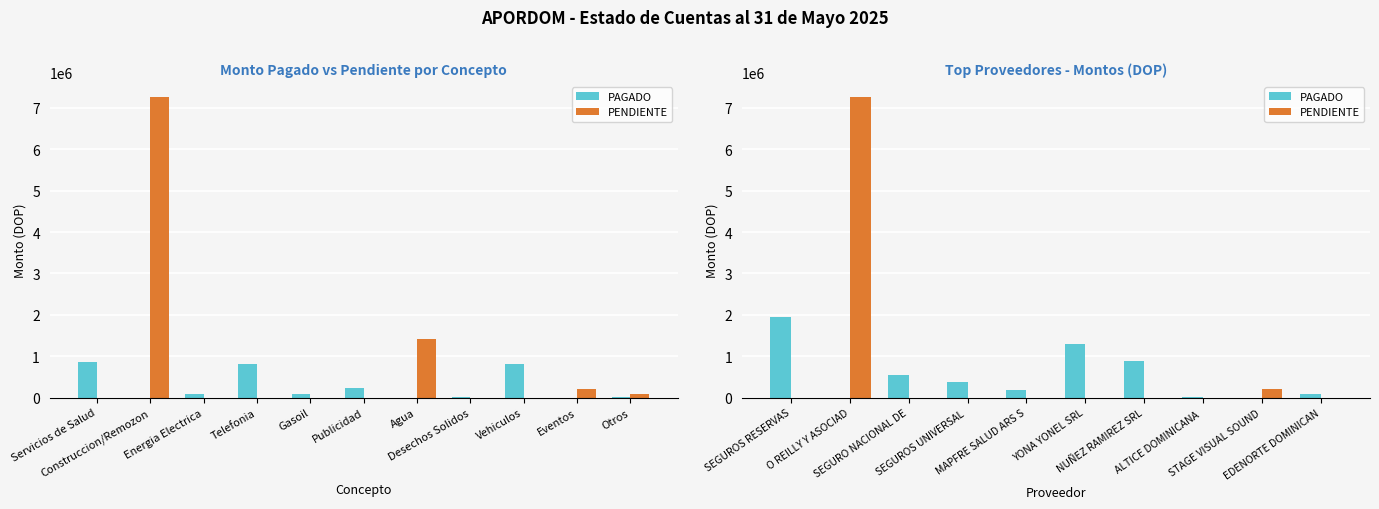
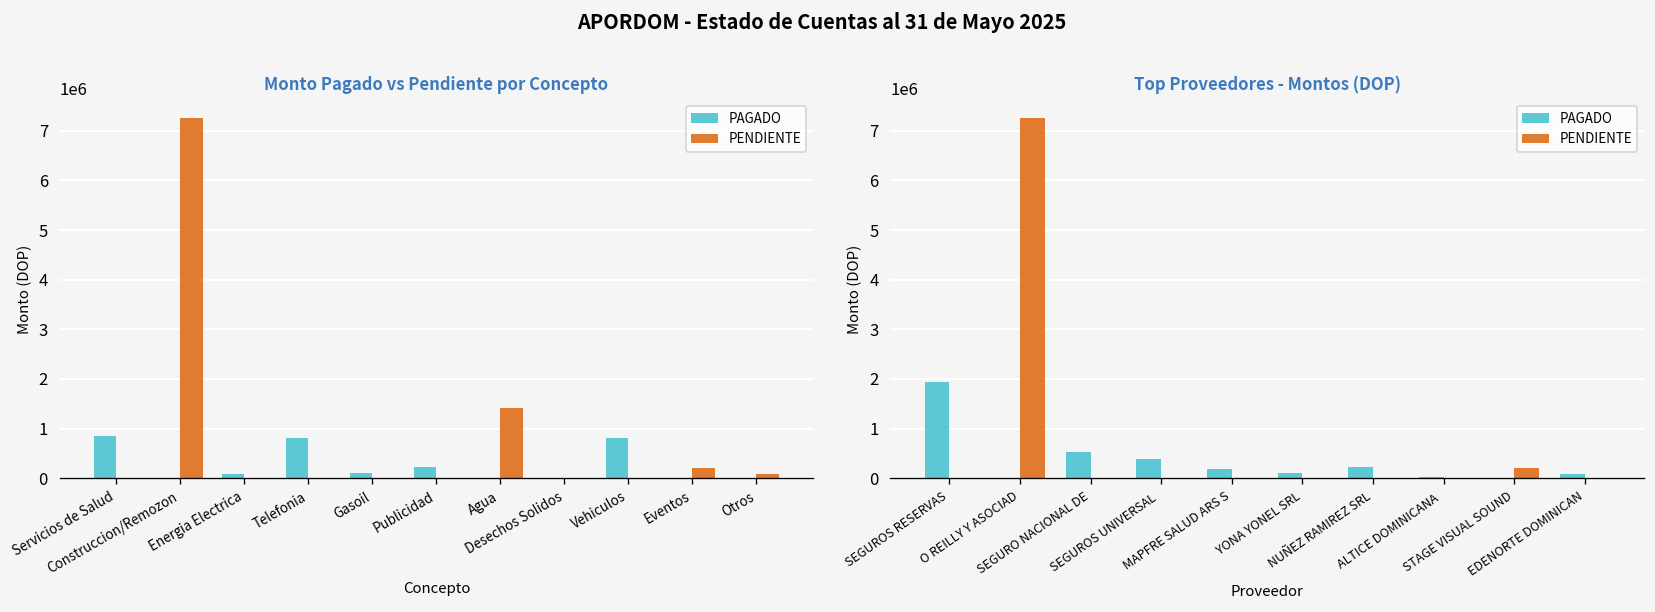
Top Proveedores - Montos (DOP), PAGADO, YONA YONEL SRL: 1300000 -> 100000
Top Proveedores - Montos (DOP), PAGADO, NUÑEZ RAMIREZ SRL: 900000 -> 200000
